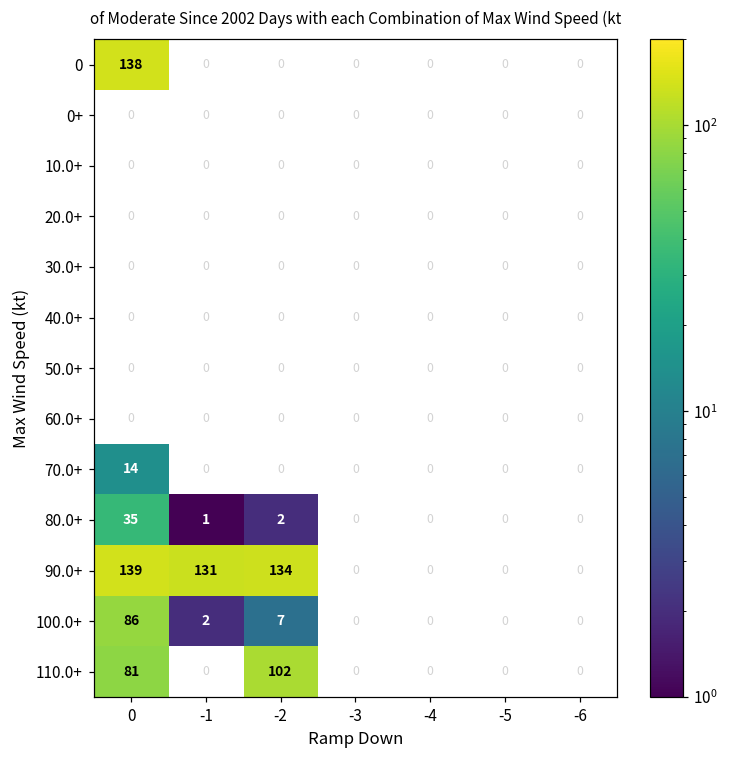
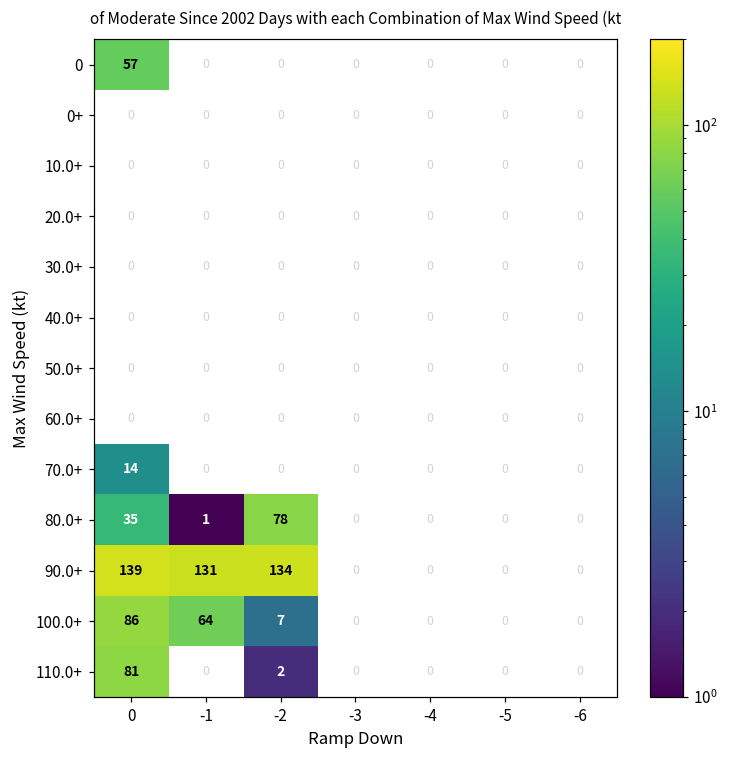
0, 0: 138 -> 57
80.0+, -2: 2 -> 78
100.0+, -1: 2 -> 64
110.0+, -2: 102 -> 2
